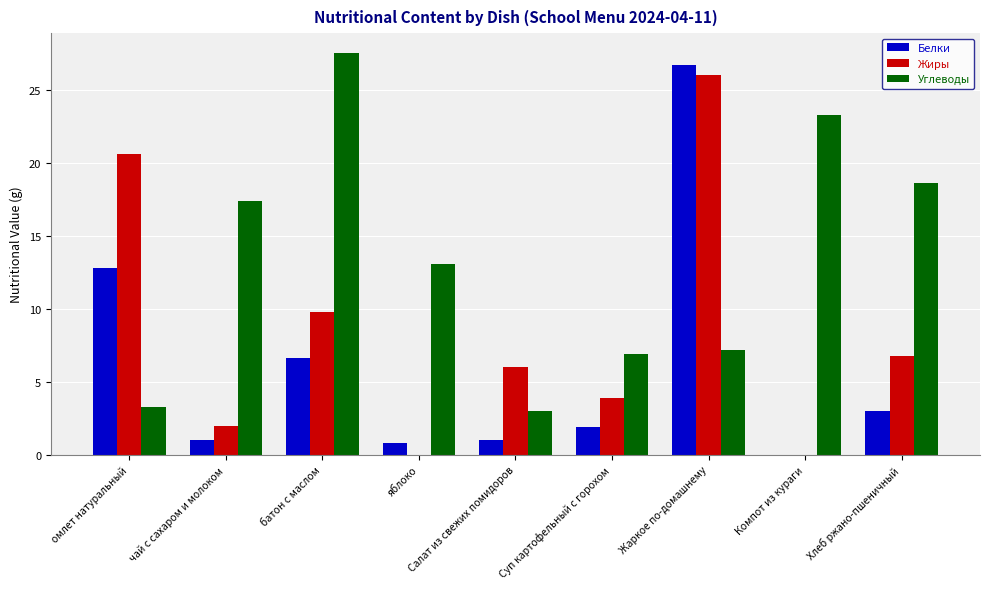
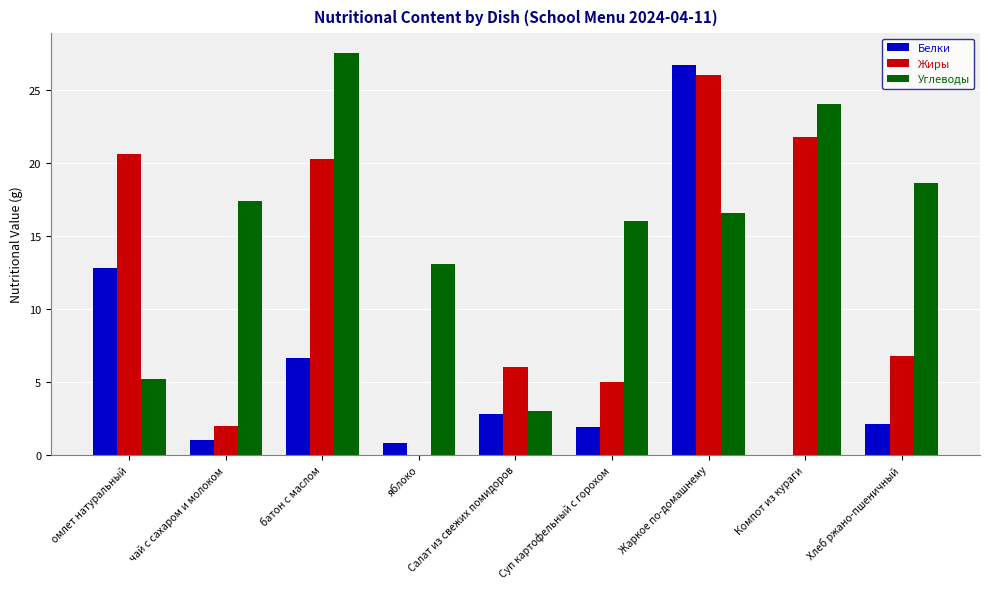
Углеводы, омлет натуральный: 3.3 -> 5.2
Жиры, батон с маслом: 9.8 -> 20.3
Белки, Салат из свежих помидоров: 1.0 -> 2.8
Жиры, Суп картофельный с горохом: 3.9 -> 5.0
Углеводы, Суп картофельный с горохом: 6.9 -> 16.0
Углеводы, Жаркое по-домашнему: 7.2 -> 16.6
Жиры, Компот из кураги: 0.0 -> 21.8
Углеводы, Компот из кураги: 23.3 -> 24.0
Белки, Хлеб ржано-пшеничный: 3.0 -> 2.1
